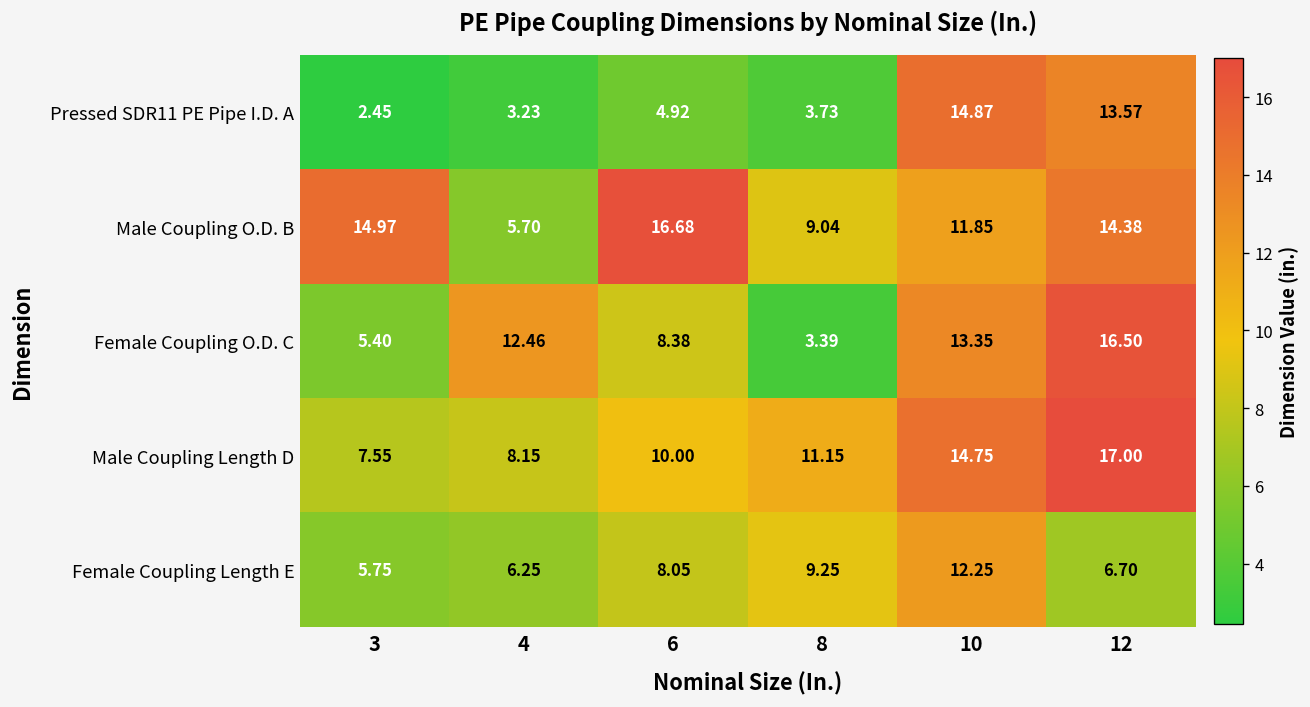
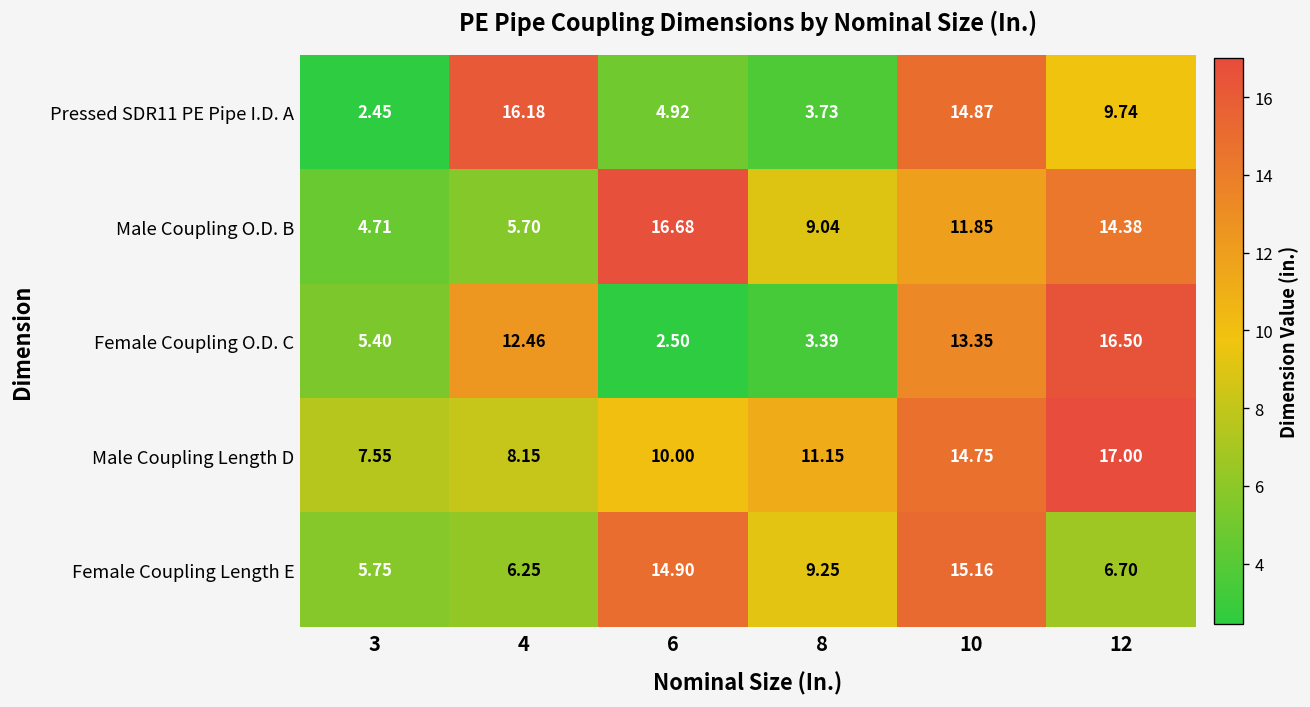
Pressed SDR11 PE Pipe I.D. A, 4: 3.23 -> 16.18
Pressed SDR11 PE Pipe I.D. A, 12: 13.57 -> 9.74
Male Coupling O.D. B, 3: 14.97 -> 4.71
Female Coupling O.D. C, 6: 8.38 -> 2.50
Female Coupling Length E, 6: 8.05 -> 14.90
Female Coupling Length E, 10: 12.25 -> 15.16
